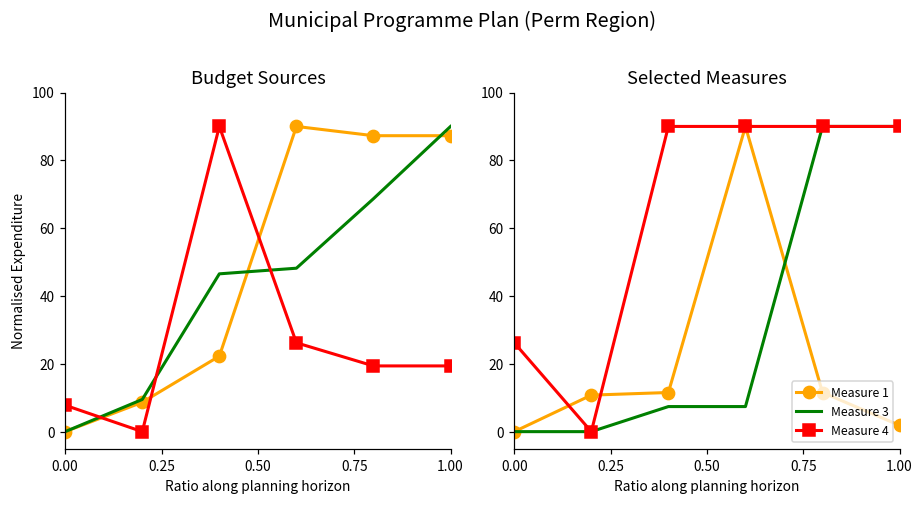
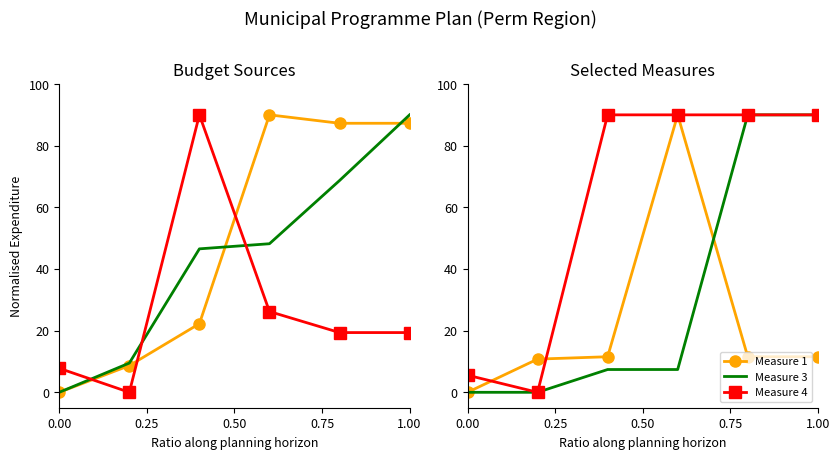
Selected Measures, Measure 4, 0.00: 26 -> 6
Selected Measures, Measure 1, 1.00: 2 -> 12
